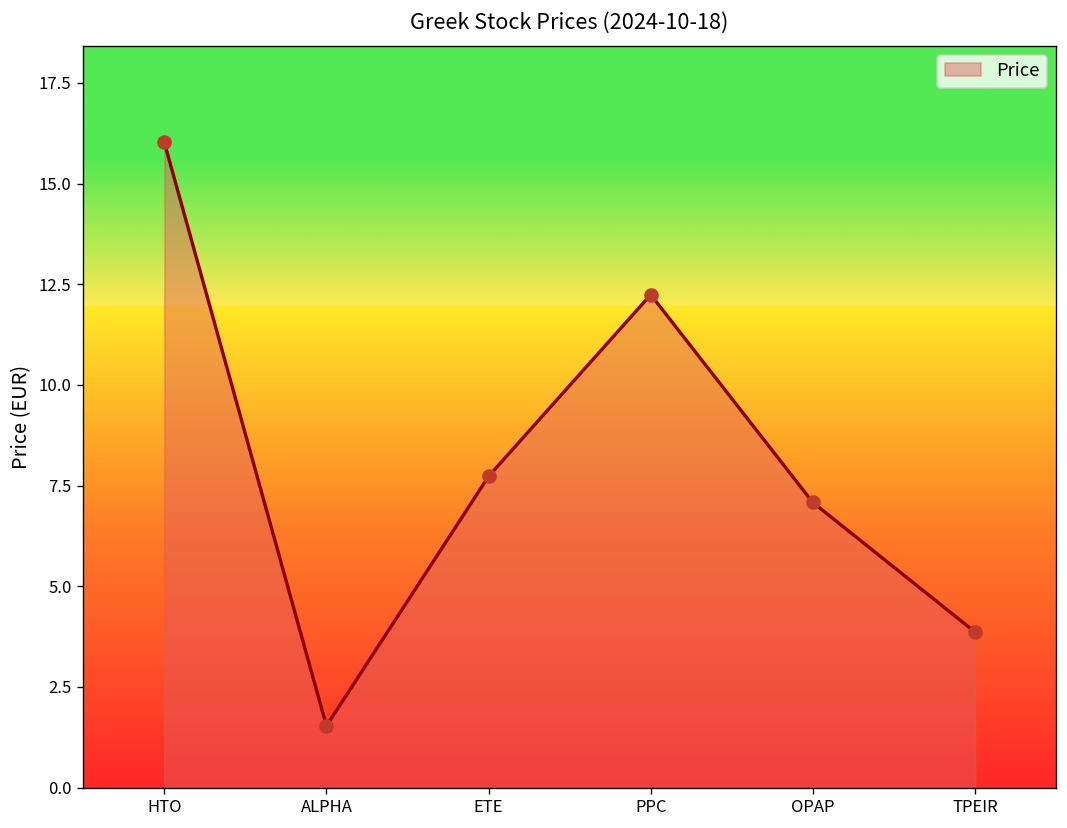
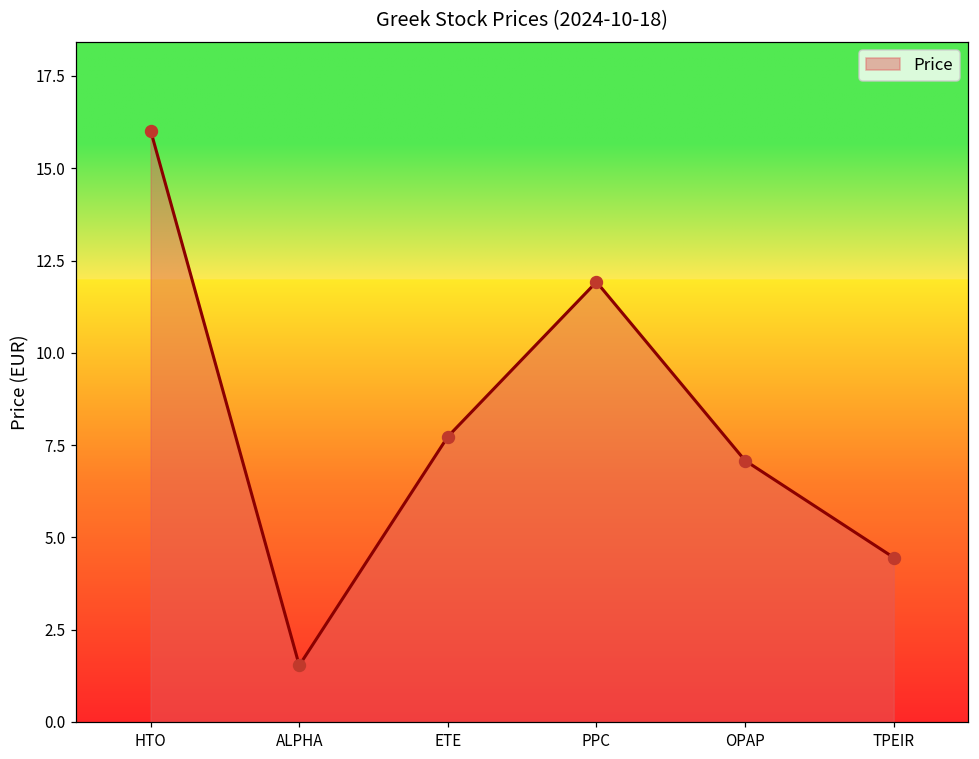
PPC: 12.2 -> 11.9
TPEIR: 3.9 -> 4.5
